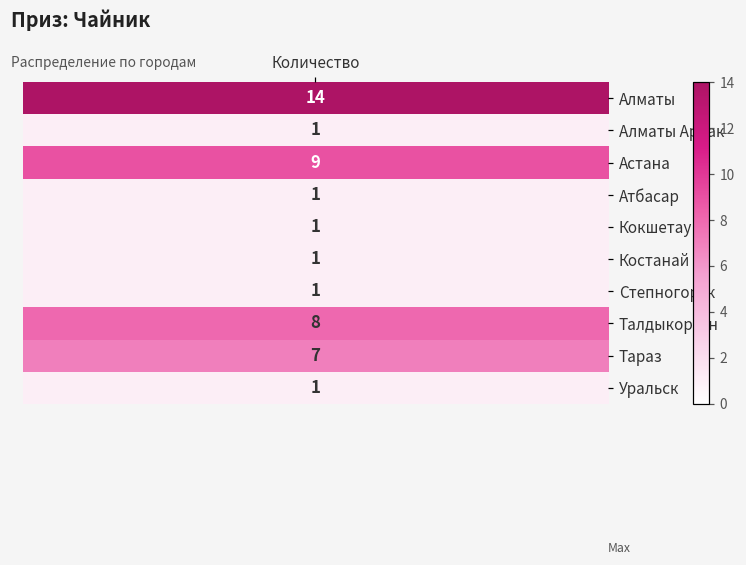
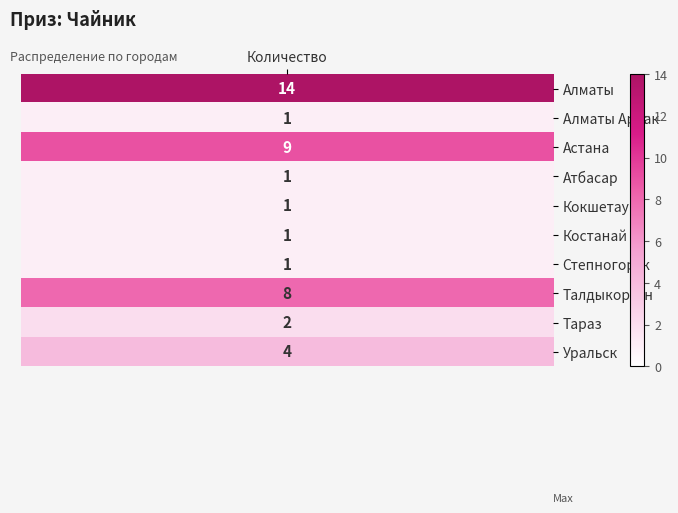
Тараз, Количество: 7 -> 2
Уральск, Количество: 1 -> 4
